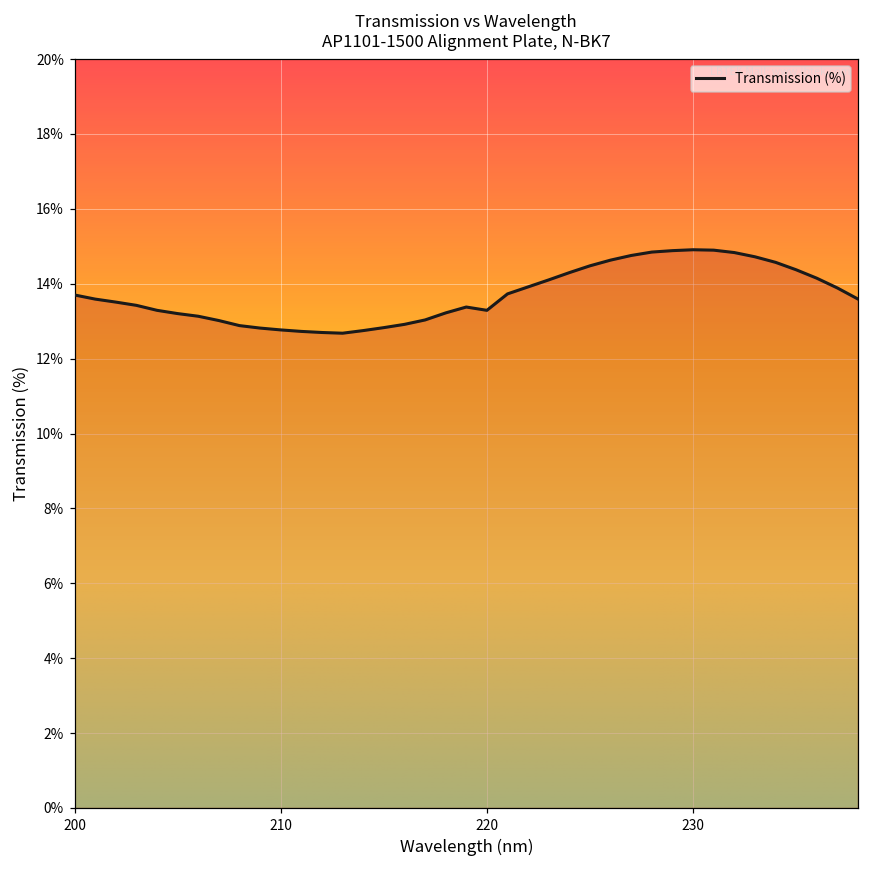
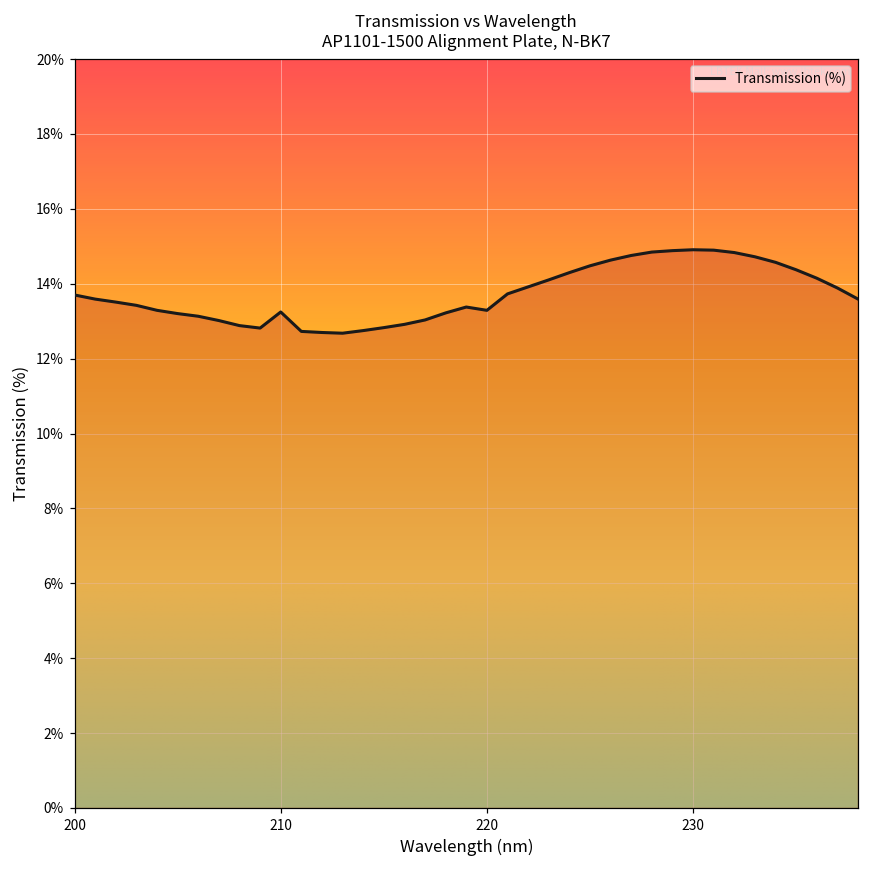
210: 12.8% -> 13.2%
